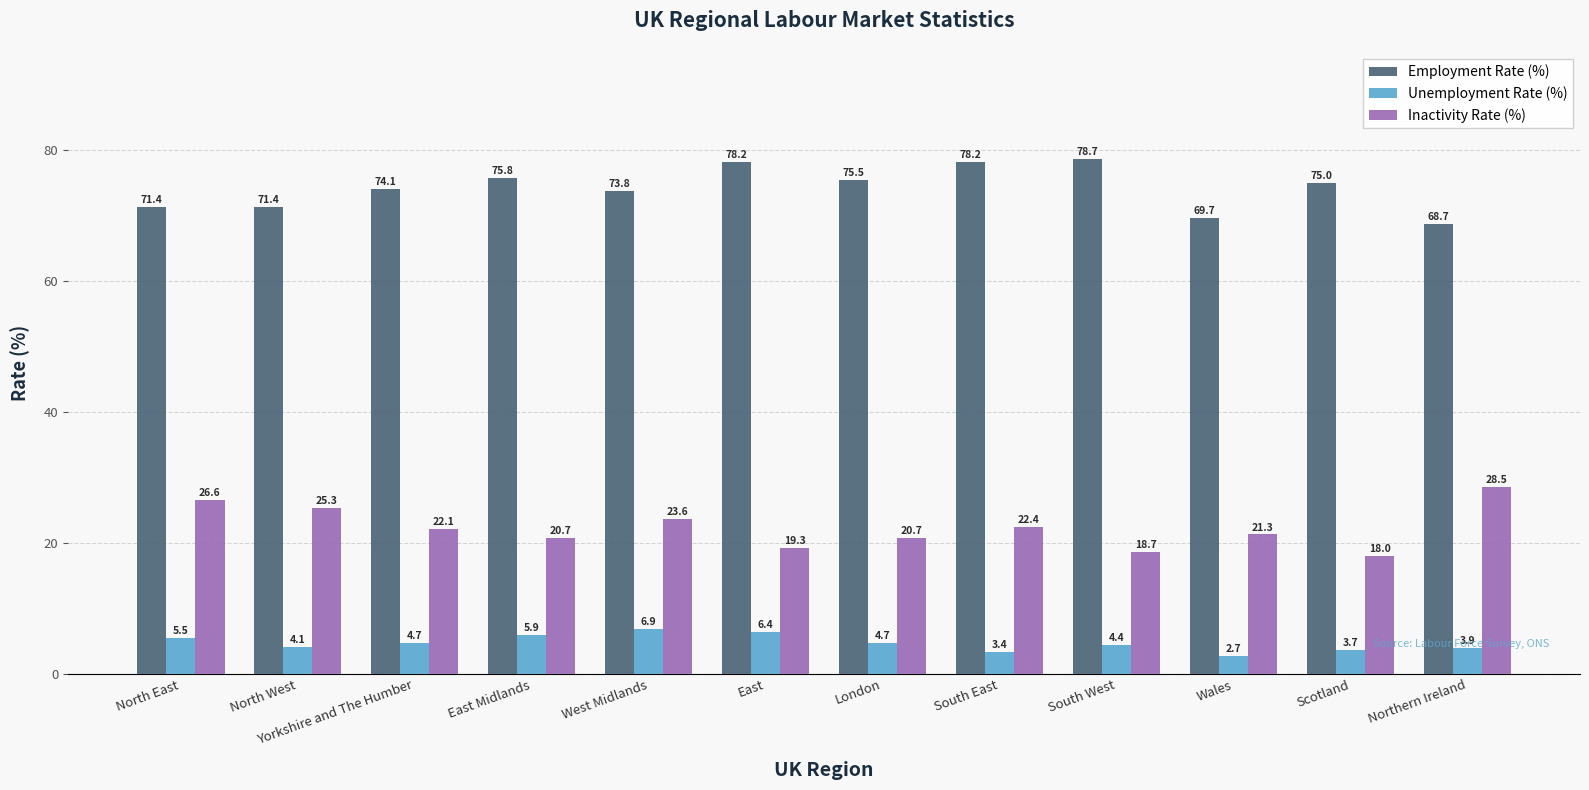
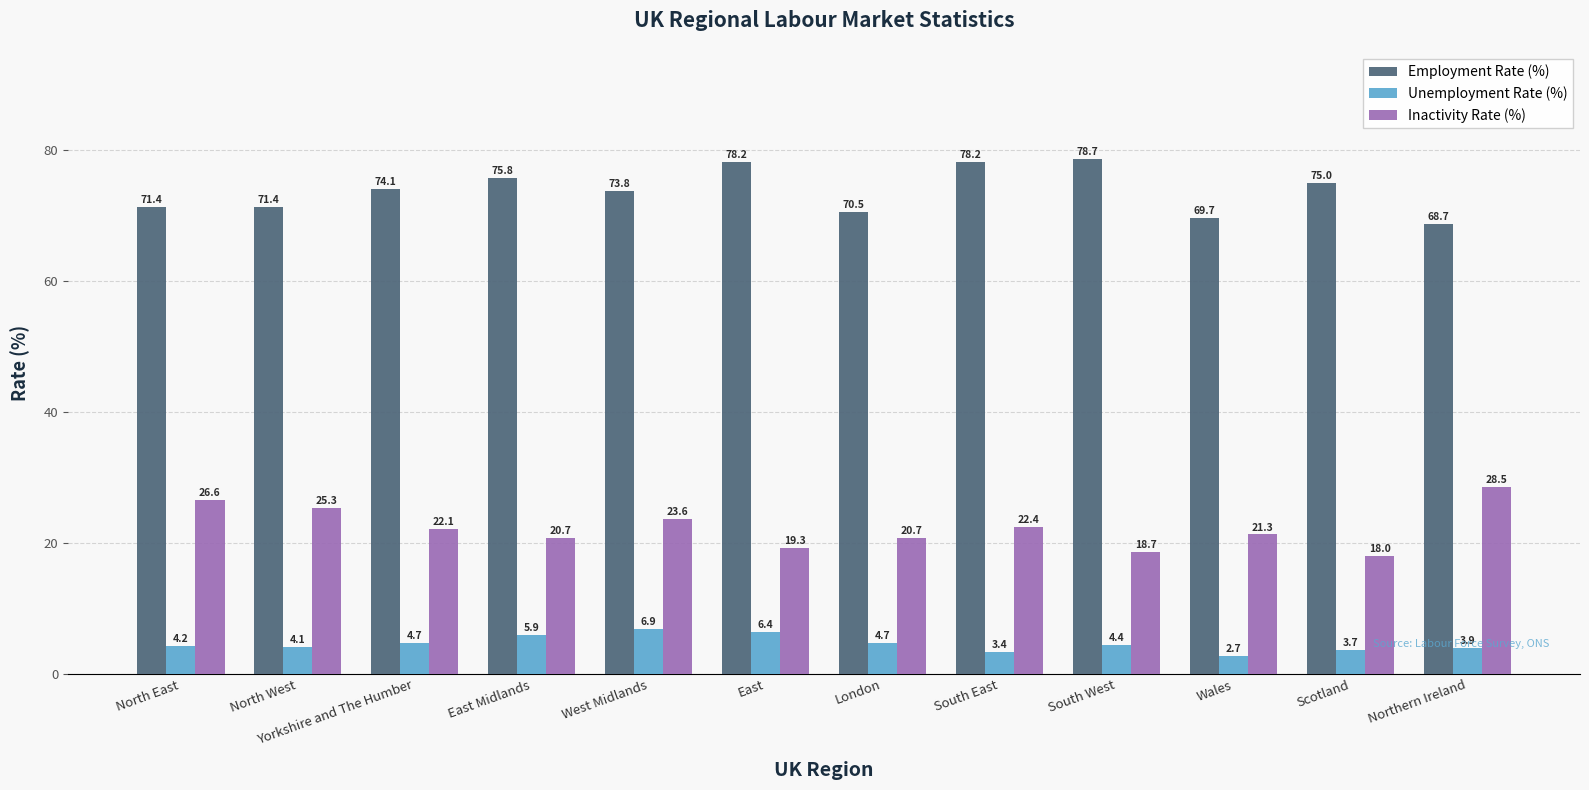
Unemployment Rate (%), North East: 5.5 -> 4.2
Employment Rate (%), London: 75.5 -> 70.5
